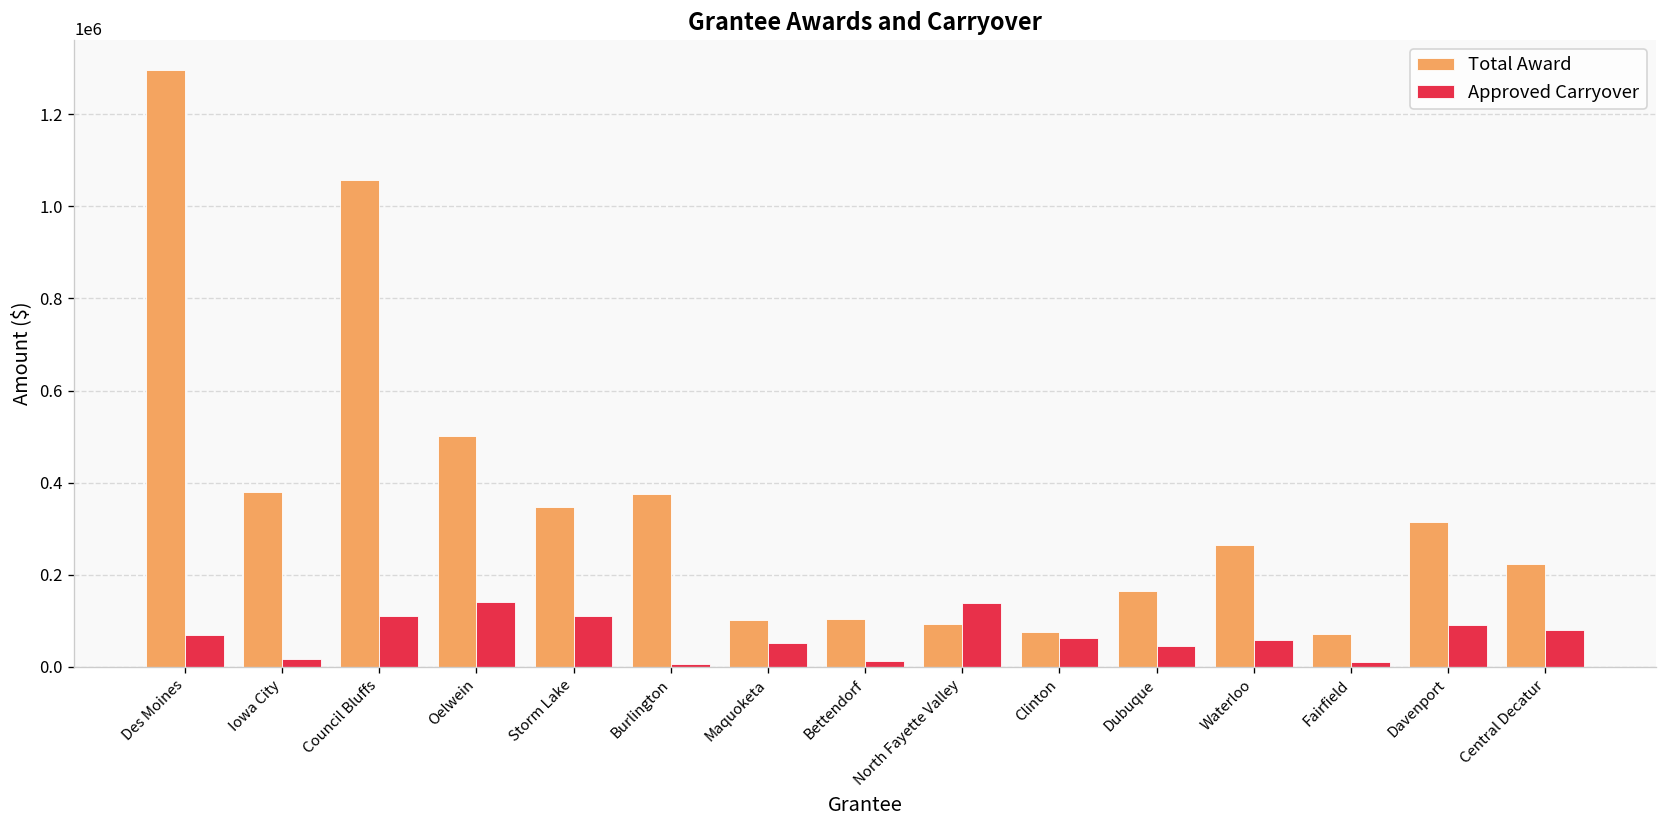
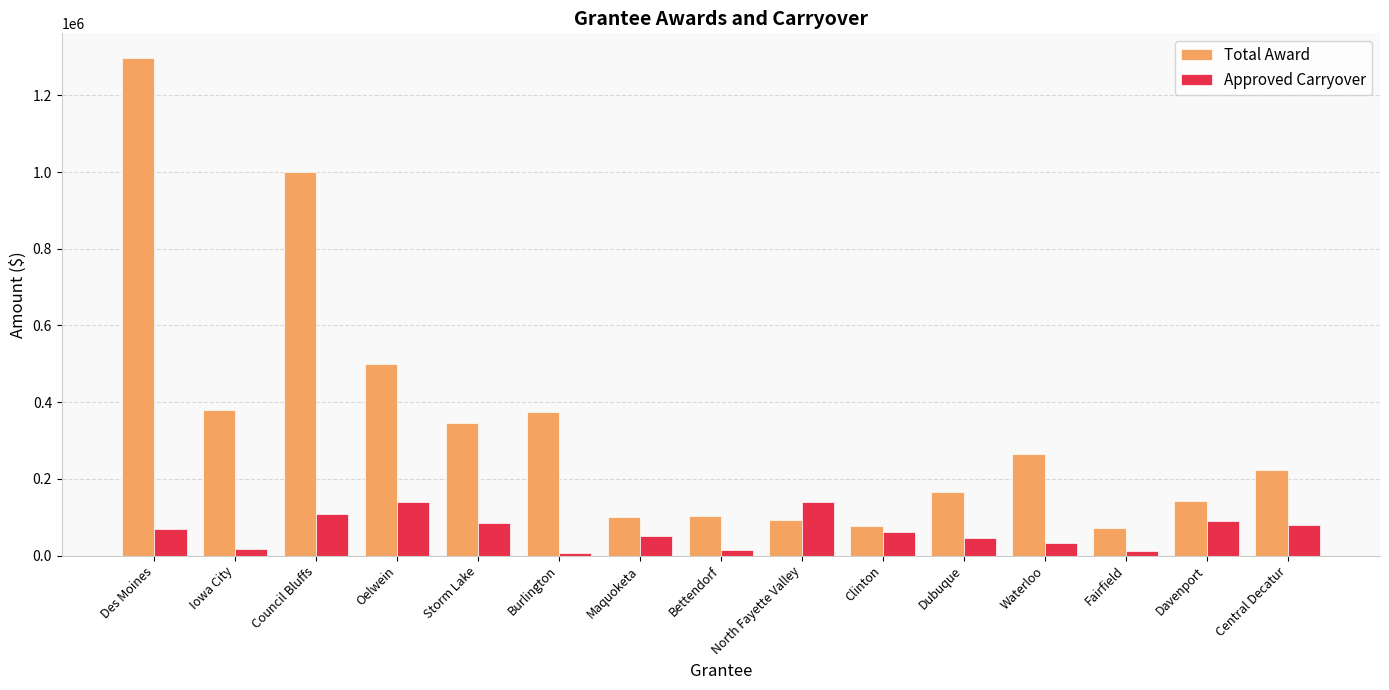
Total Award, Council Bluffs: 1060000 -> 1000000
Approved Carryover, Storm Lake: 110000 -> 90000
Approved Carryover, Waterloo: 60000 -> 30000
Total Award, Davenport: 320000 -> 140000
